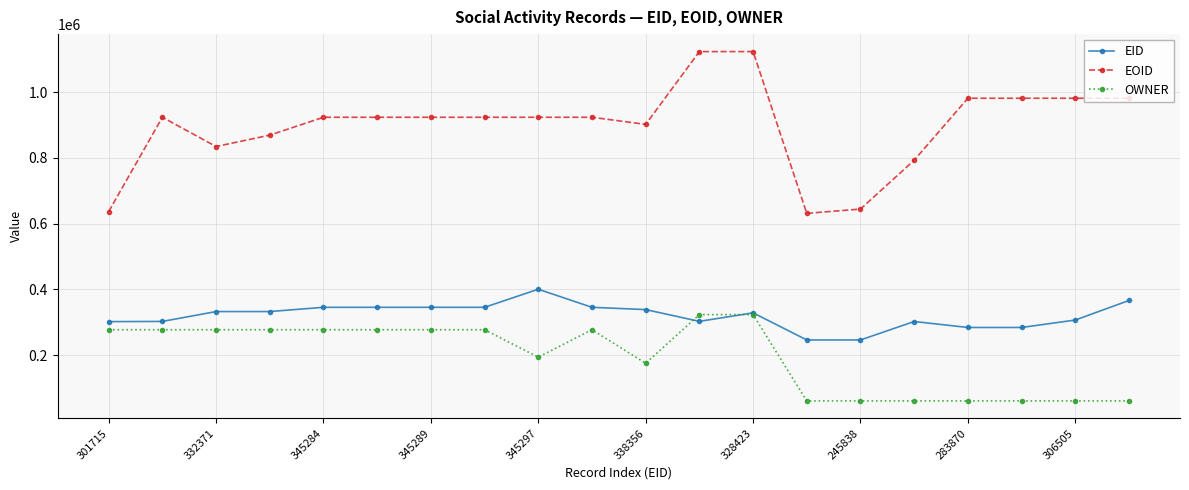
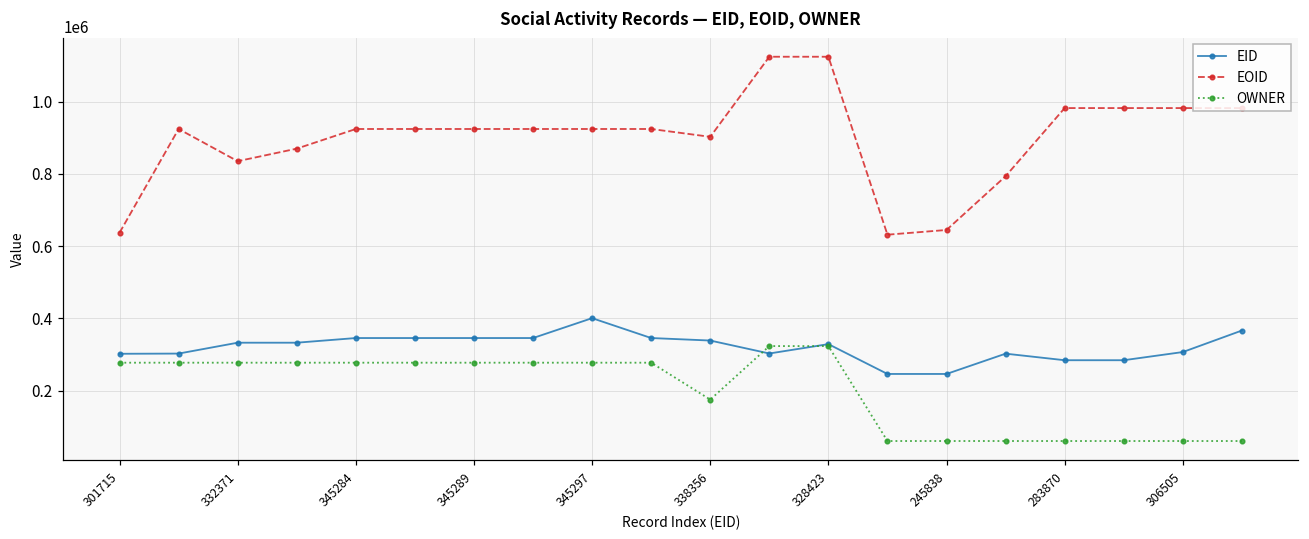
OWNER, 345297: 190000 -> 280000
